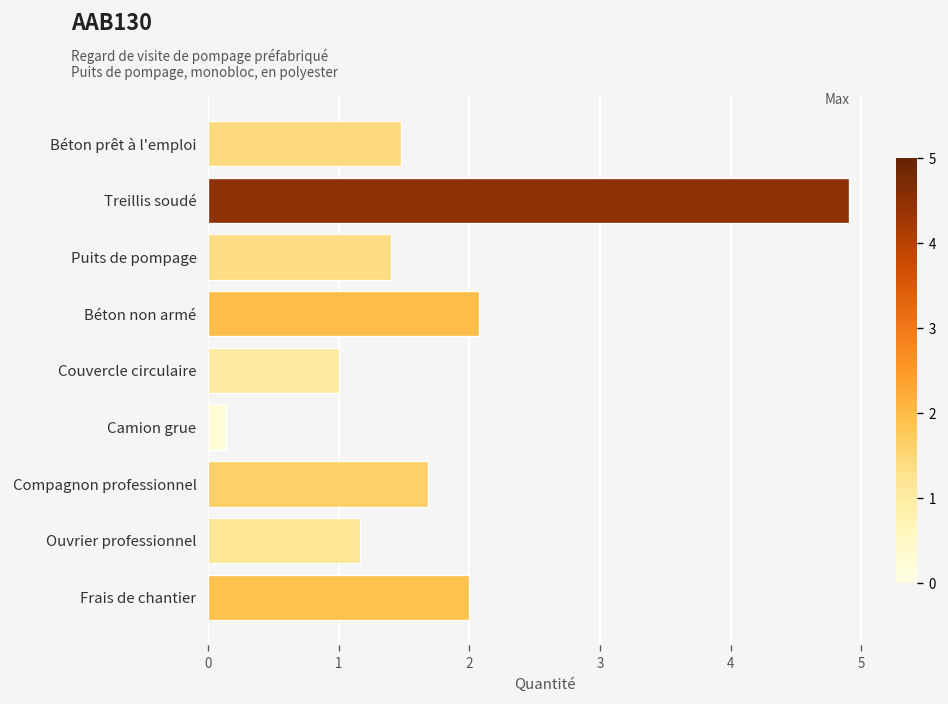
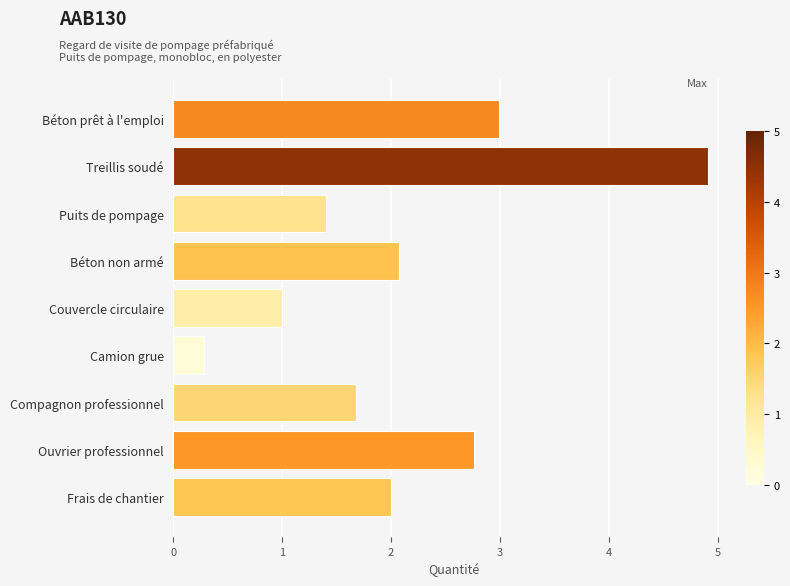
Béton prêt à l'emploi: 1.47 -> 2.99
Camion grue: 0.13 -> 0.28
Ouvrier professionnel: 1.16 -> 2.76
